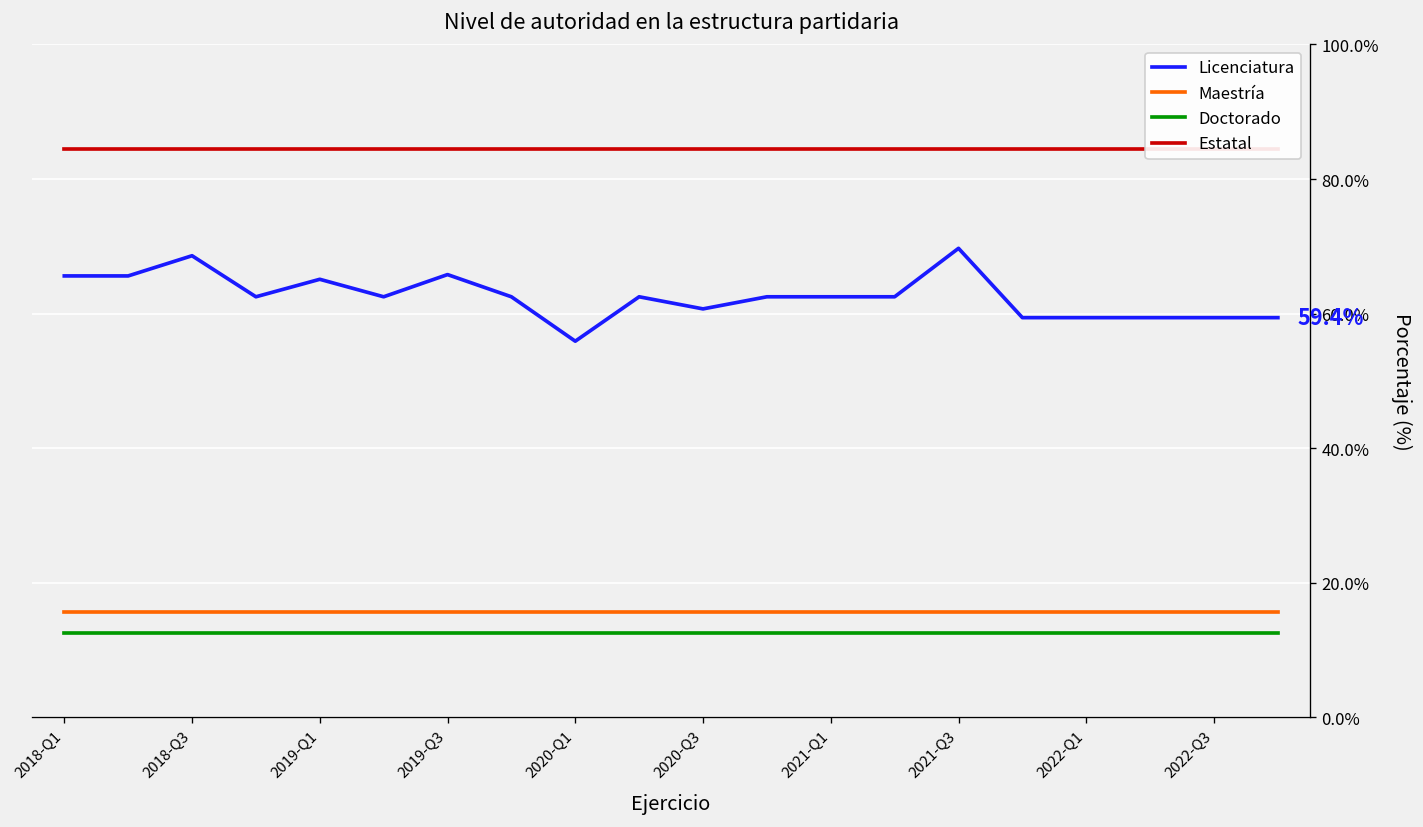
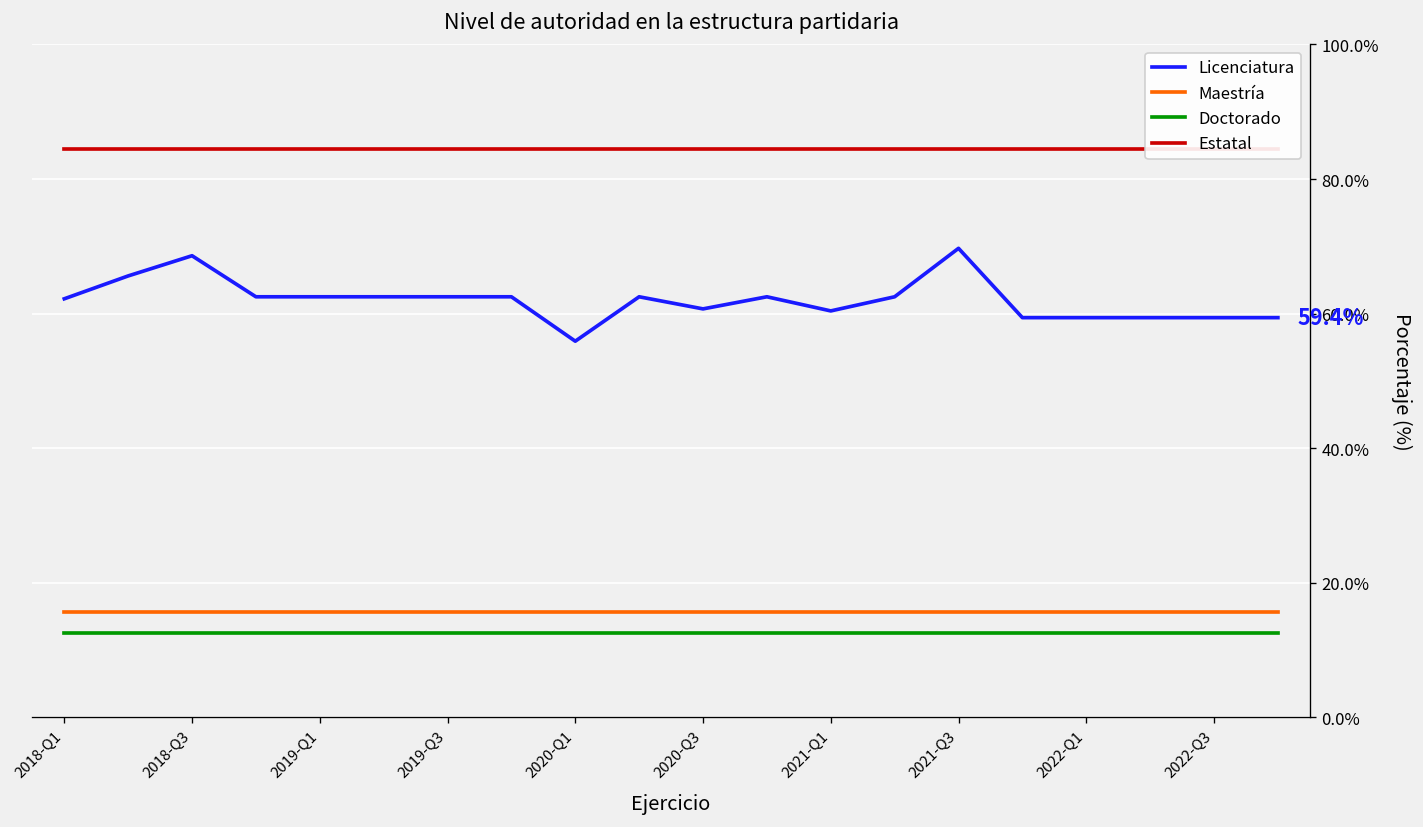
Licenciatura, 2018-Q1: 66% -> 62%
Licenciatura, 2019-Q1: 65% -> 63%
Licenciatura, 2019-Q3: 66% -> 63%
Licenciatura, 2021-Q1: 63% -> 60%
